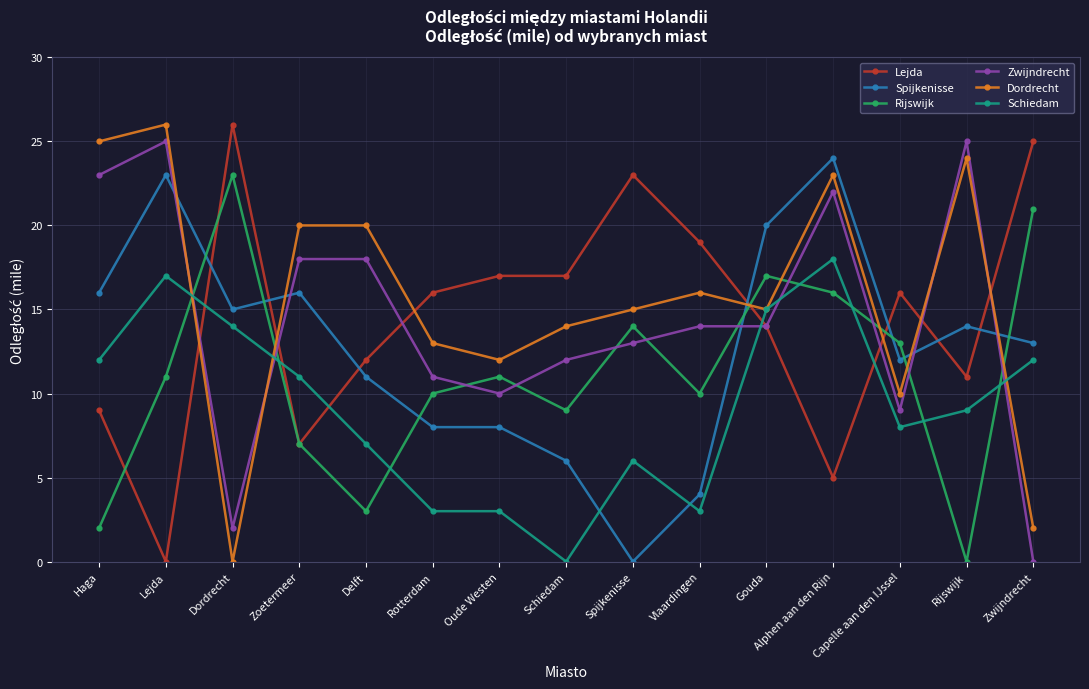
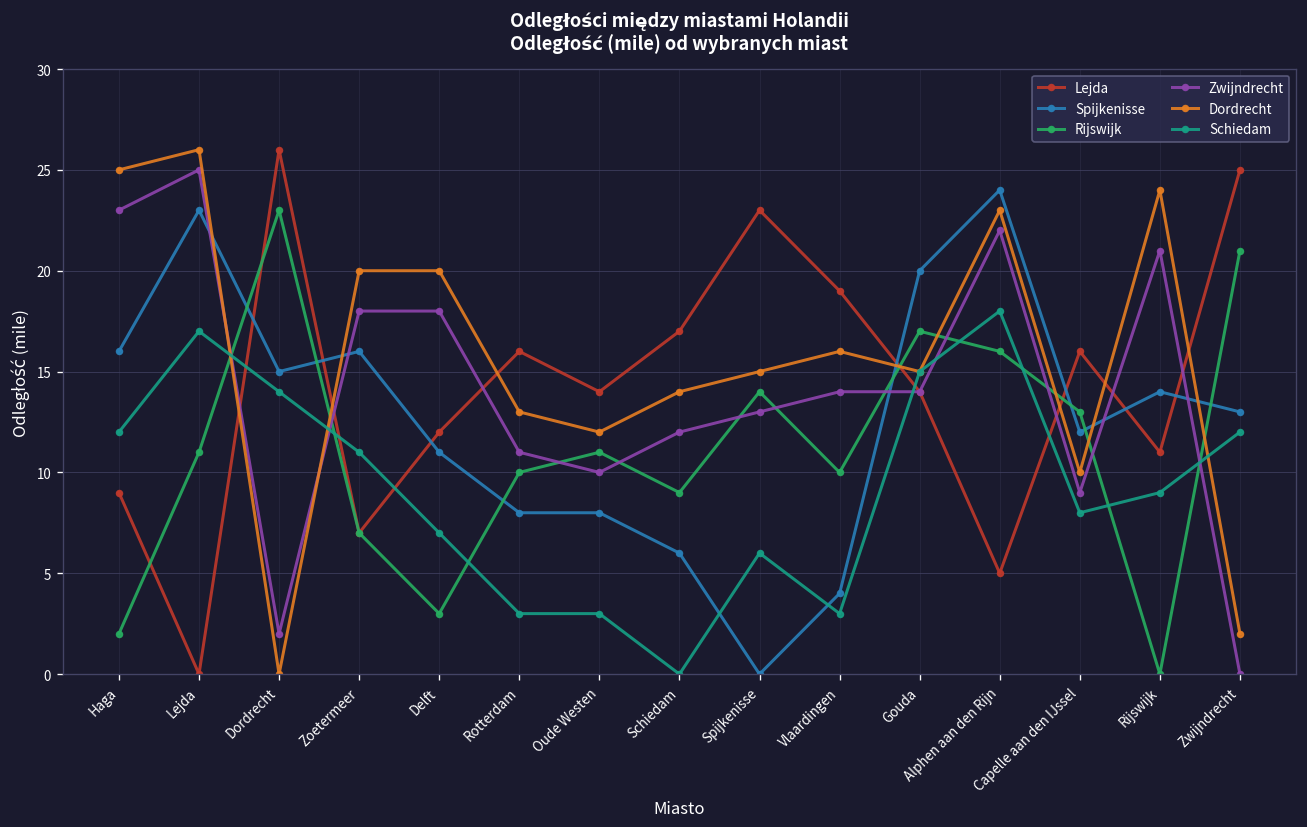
Lejda, Oude Westen: 17 -> 14
Zwijndrecht, Rijswijk: 25 -> 21
